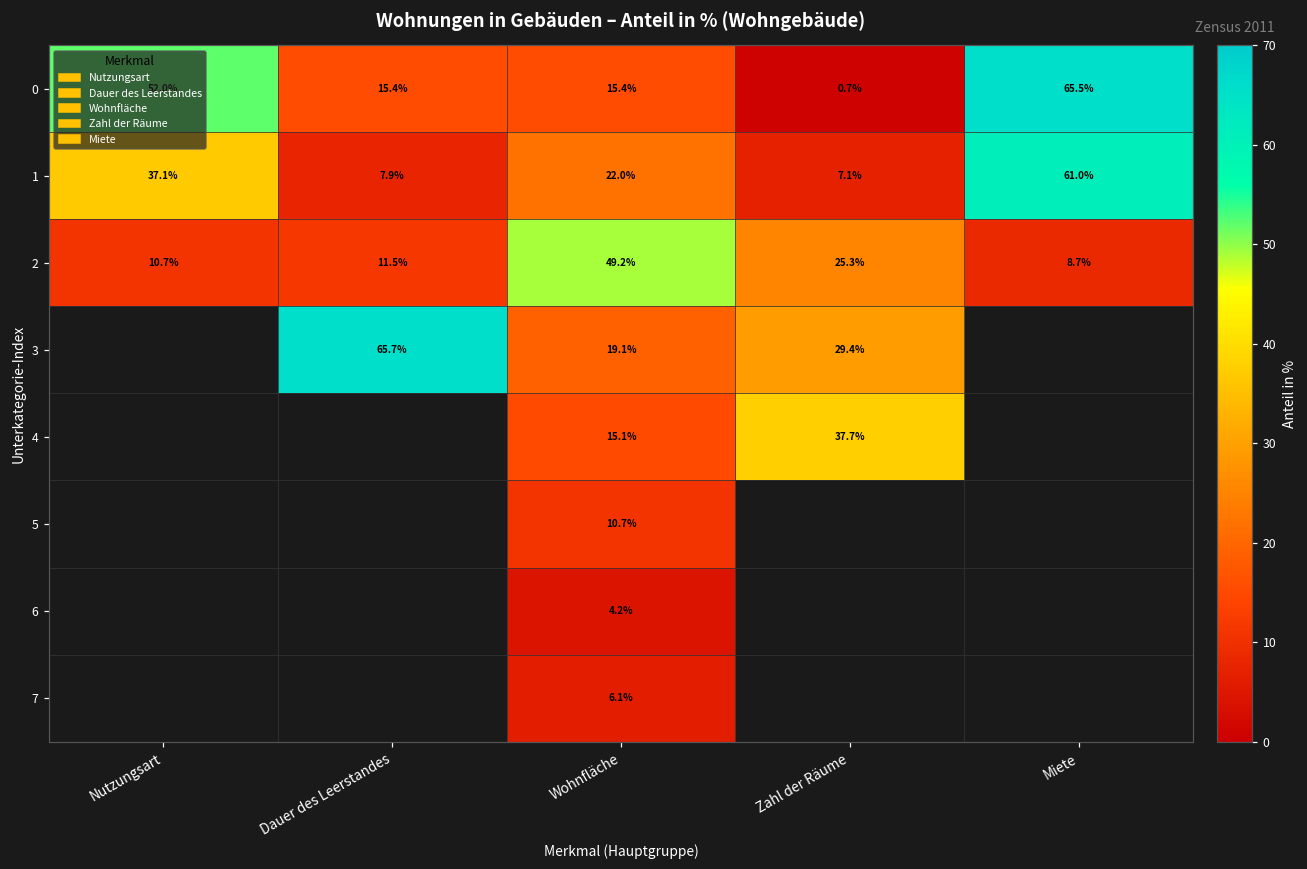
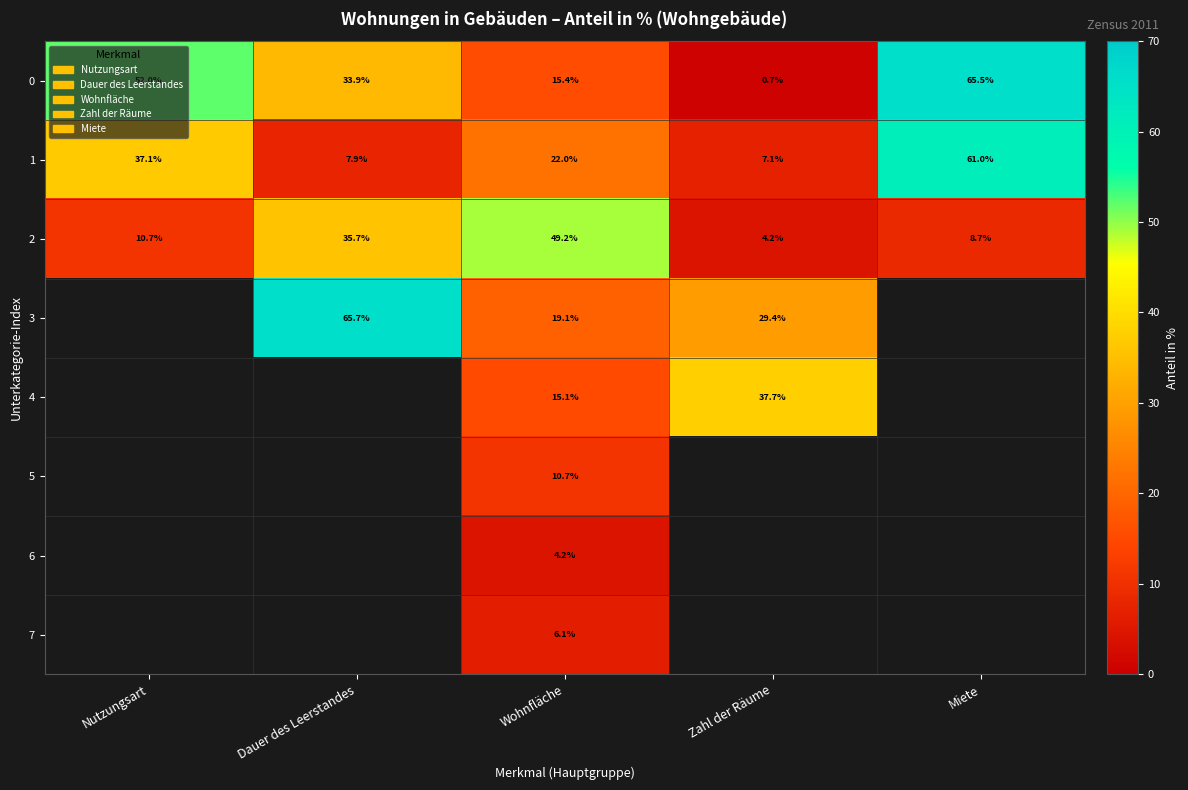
0, Dauer des Leerstandes: 15.4% -> 33.9%
2, Dauer des Leerstandes: 11.5% -> 35.7%
2, Zahl der Räume: 25.3% -> 4.2%
